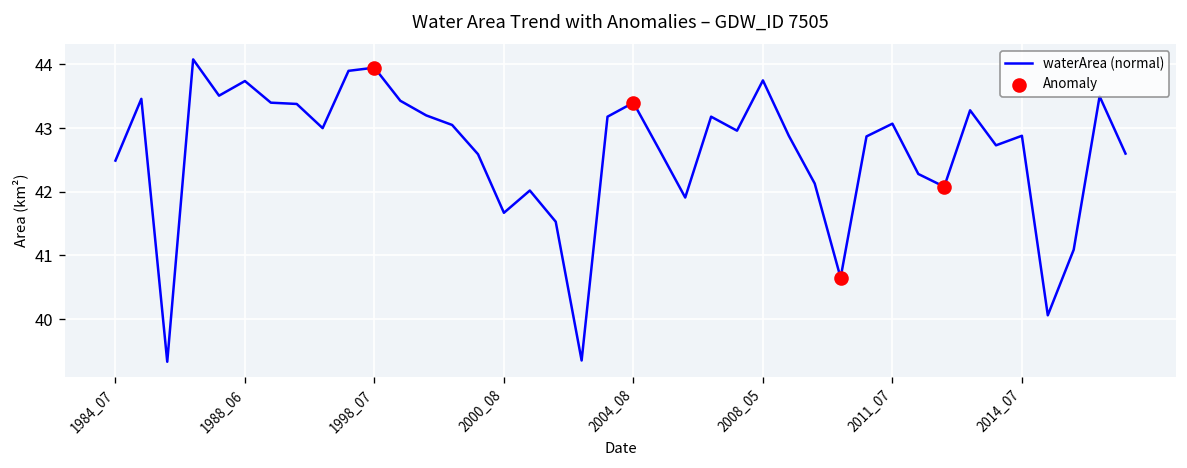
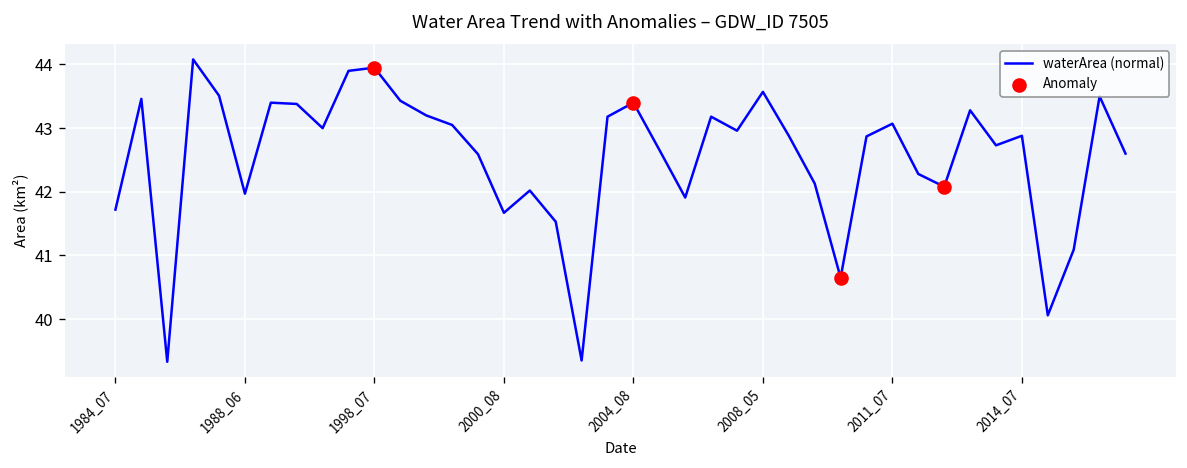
waterArea (normal), 1984_07: 42.5 -> 41.7
waterArea (normal), 1988_06: 43.7 -> 42.0
waterArea (normal), 2008_05: 43.8 -> 43.6
